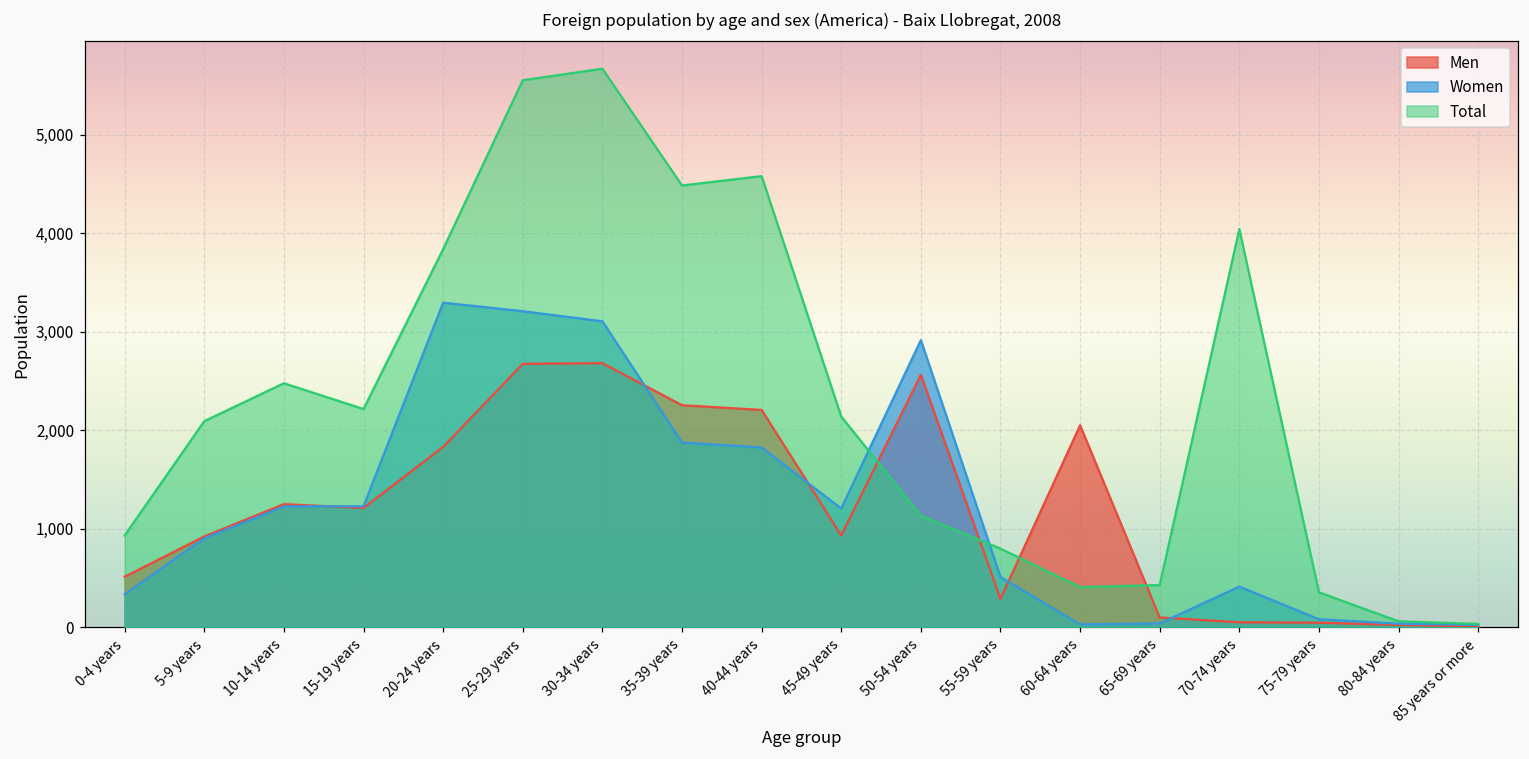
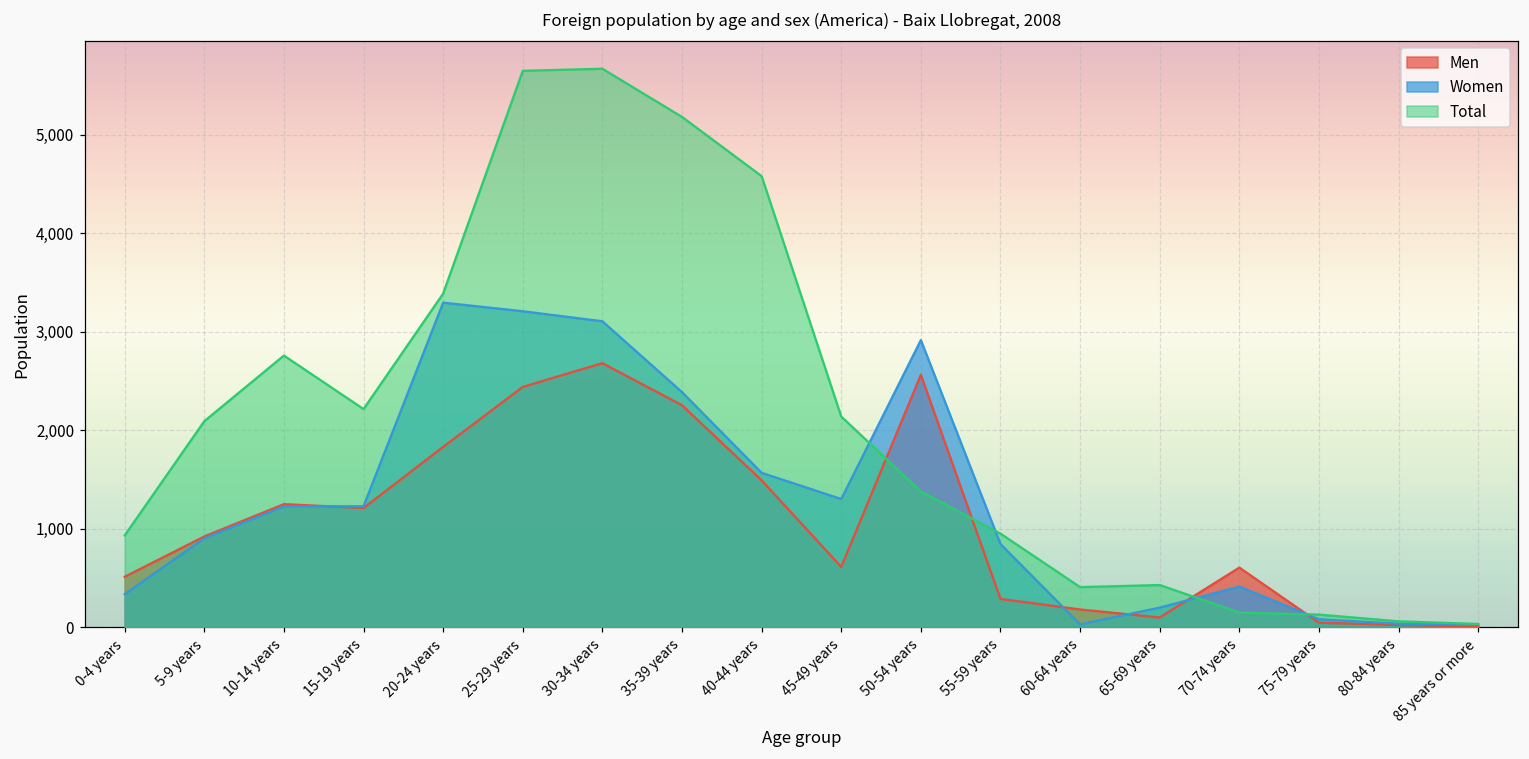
Total, 10-14 years: 2,500 -> 2,800
Total, 20-24 years: 3,800 -> 3,400
Men, 25-29 years: 2,700 -> 2,400
Total, 25-29 years: 5,550 -> 5,650
Women, 35-39 years: 1,900 -> 2,400
Total, 35-39 years: 4,500 -> 5,200
Men, 40-44 years: 2,200 -> 1,500
Women, 40-44 years: 1,800 -> 1,600
Men, 45-49 years: 900 -> 600
Women, 45-49 years: 1,200 -> 1,300
Total, 50-54 years: 1,100 -> 1,400
Women, 55-59 years: 500 -> 800
Total, 55-59 years: 800 -> 1,000
Men, 60-64 years: 2,100 -> 200
Women, 65-69 years: 0 -> 200
Men, 70-74 years: 100 -> 600
Total, 70-74 years: 4,000 -> 200
Total, 75-79 years: 400 -> 100
